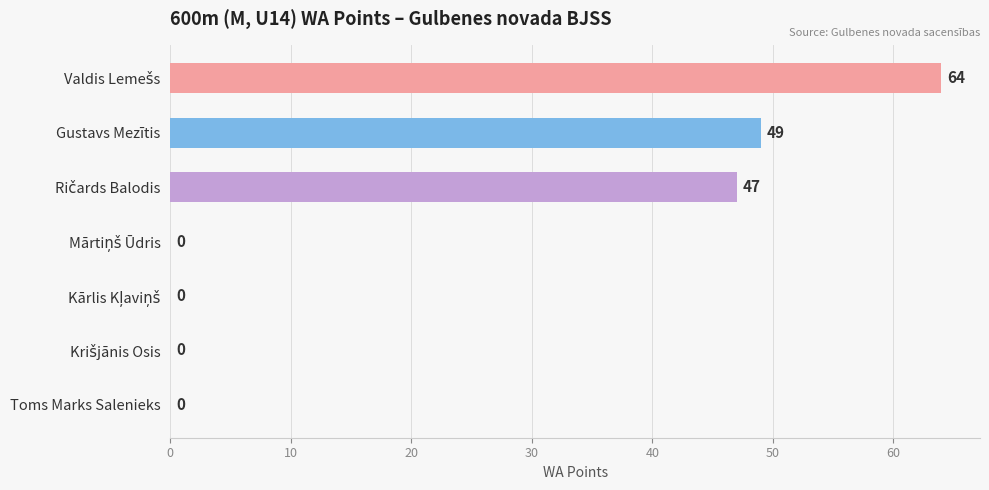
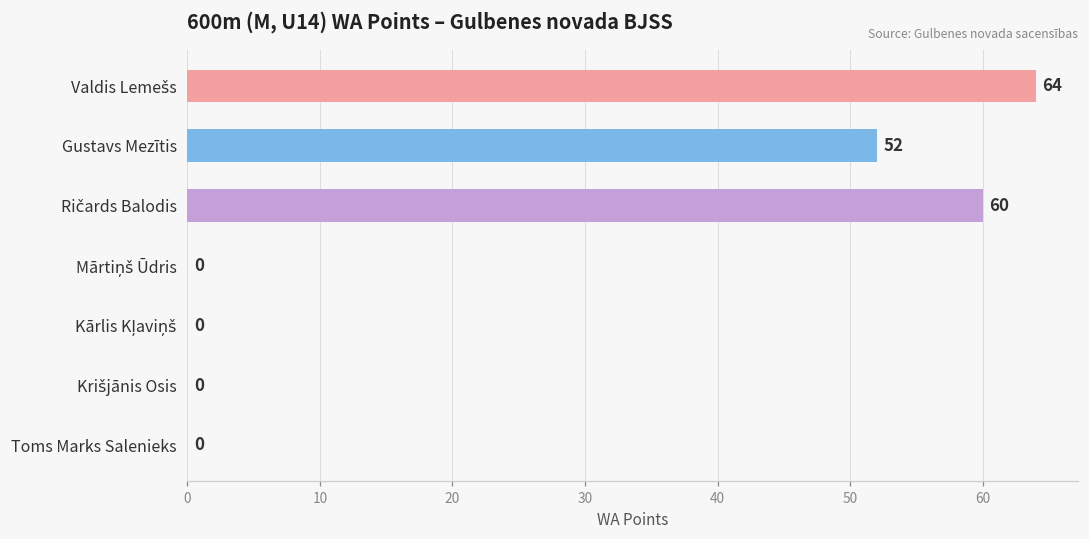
Gustavs Mezītis: 49 -> 52
Ričards Balodis: 47 -> 60
